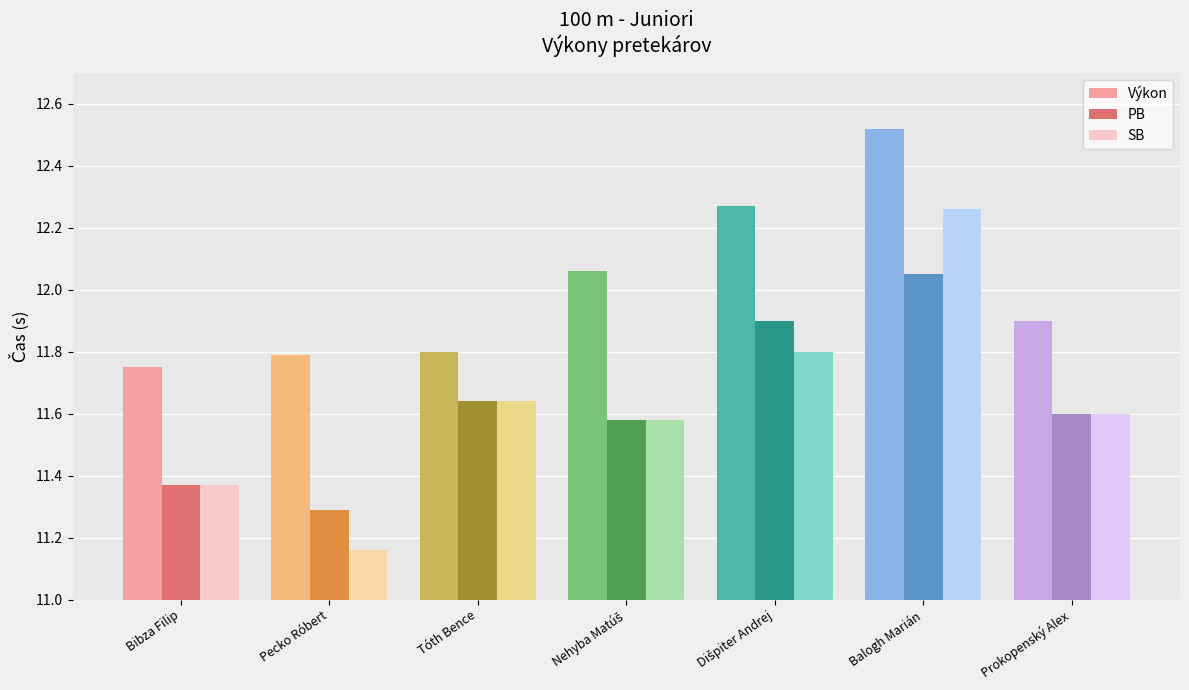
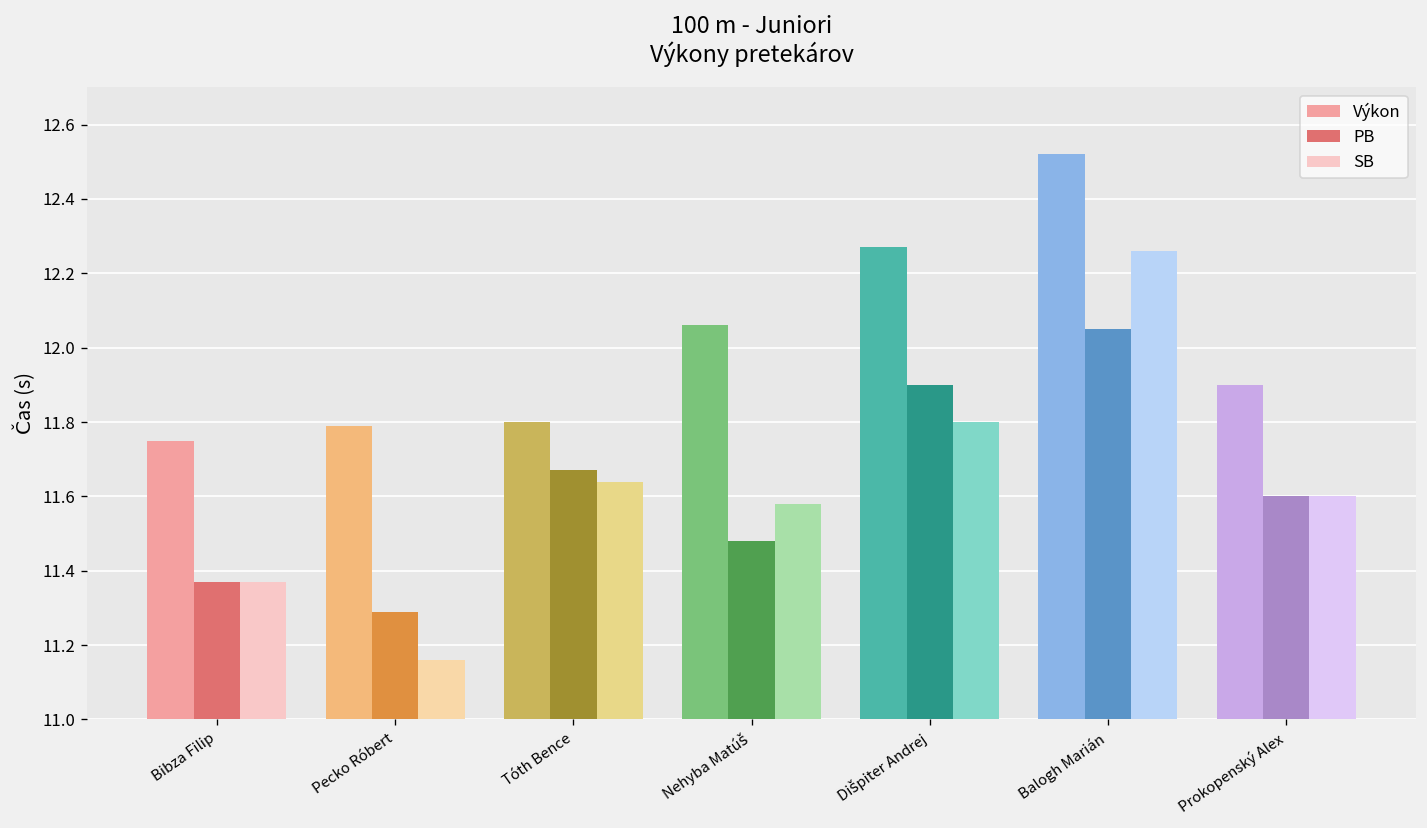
PB, Tóth Bence: 11.64 -> 11.67
PB, Nehyba Matúš: 11.58 -> 11.48
